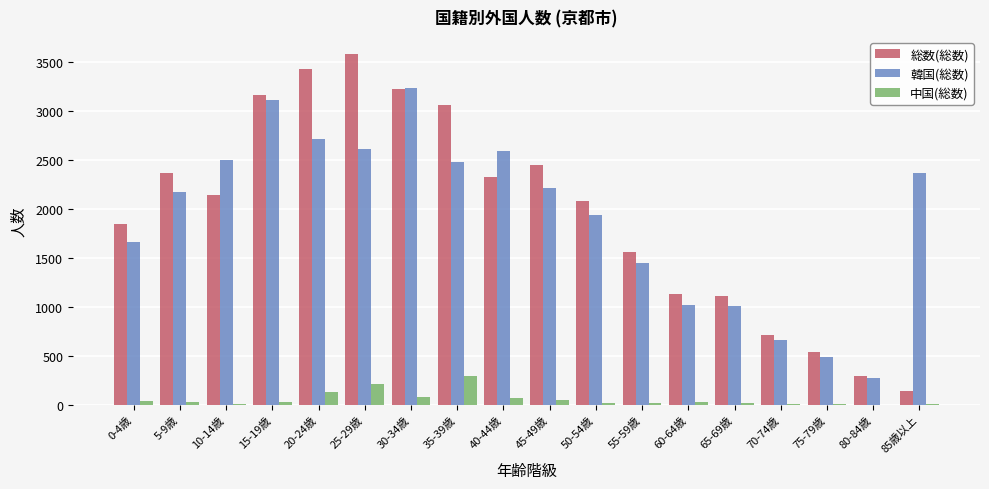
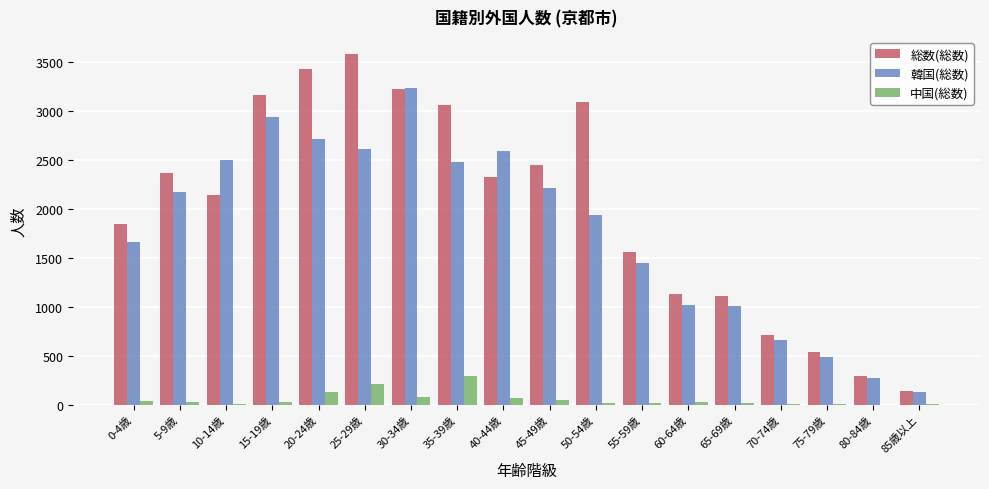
韓国(総数), 15-19歳: 3100 -> 2900
総数(総数), 50-54歳: 2100 -> 3100
韓国(総数), 85歳以上: 2400 -> 100
